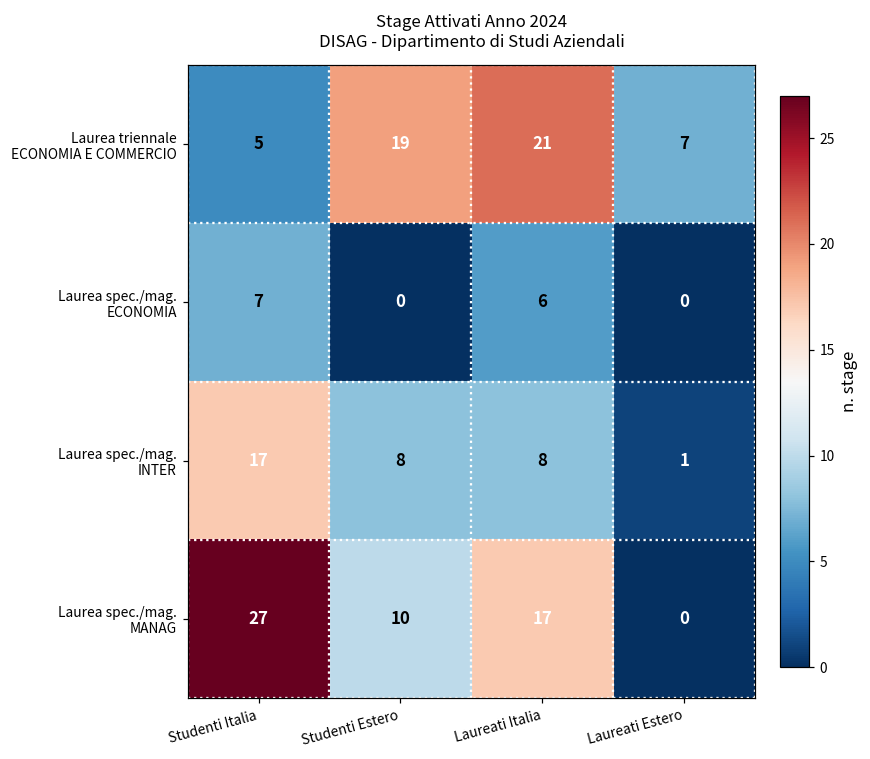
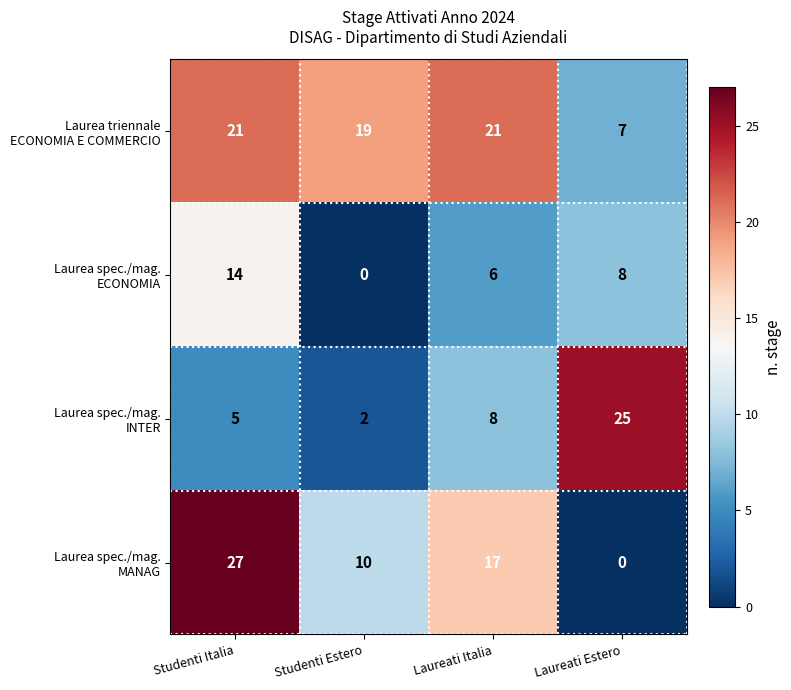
Laurea triennale ECONOMIA E COMMERCIO, Studenti Italia: 5 -> 21
Laurea spec./mag. ECONOMIA, Studenti Italia: 7 -> 14
Laurea spec./mag. ECONOMIA, Laureati Estero: 0 -> 8
Laurea spec./mag. INTER, Studenti Italia: 17 -> 5
Laurea spec./mag. INTER, Studenti Estero: 8 -> 2
Laurea spec./mag. INTER, Laureati Estero: 1 -> 25
